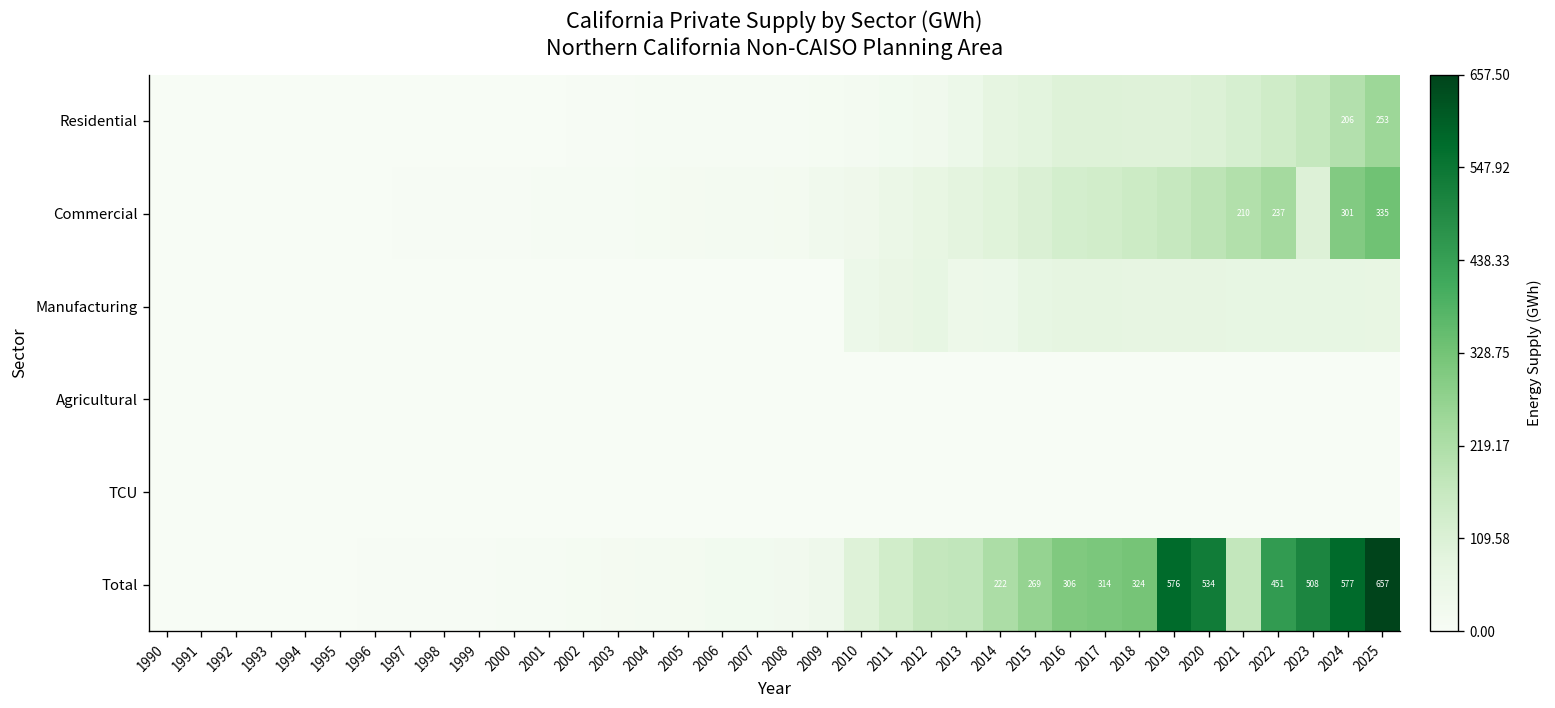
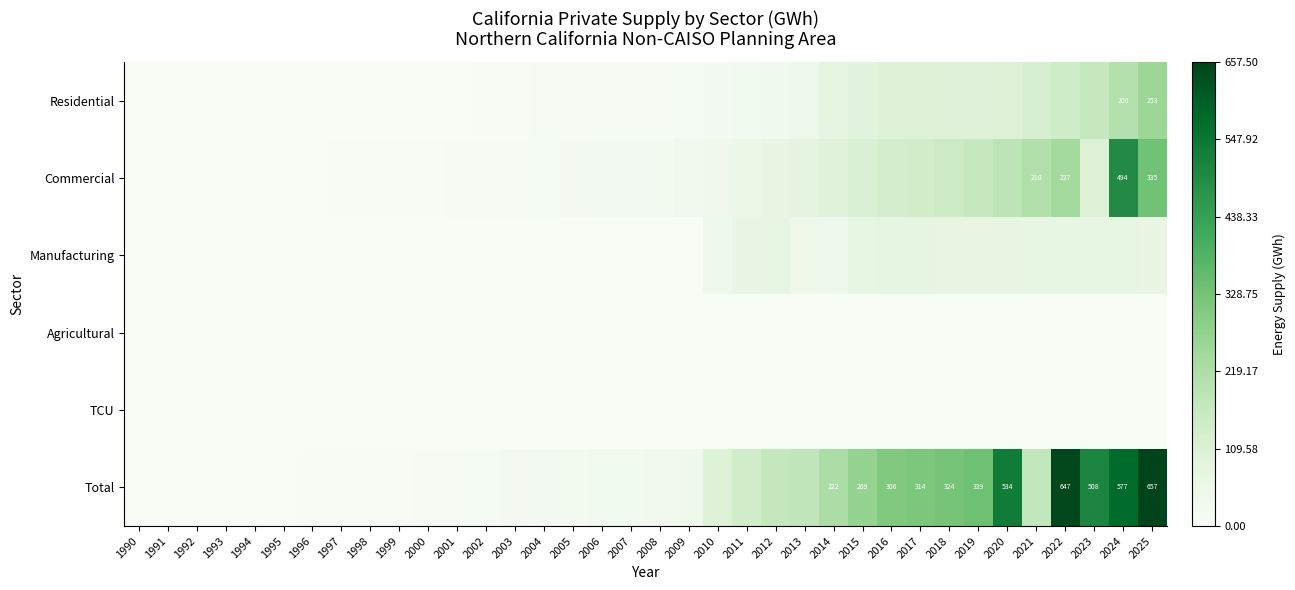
Commercial, 2024: 301 -> 494
Total, 2019: 576 -> 339
Total, 2022: 451 -> 647
